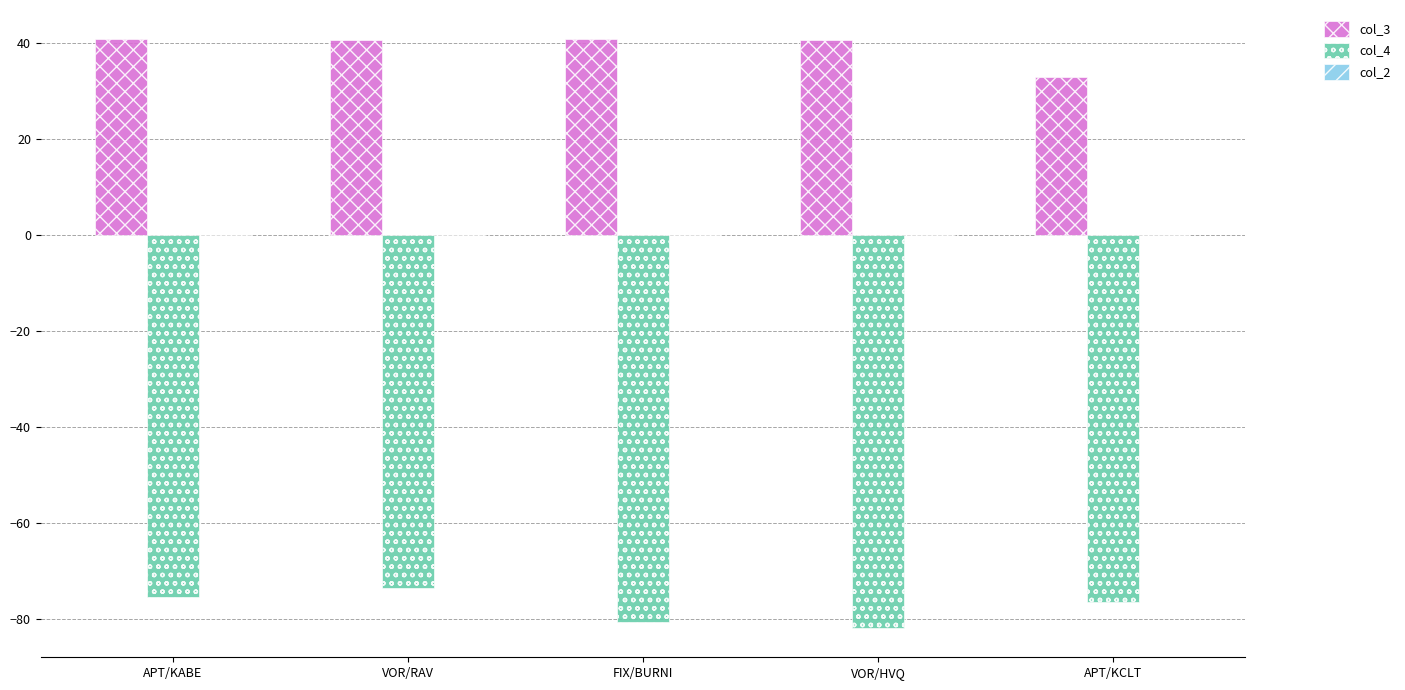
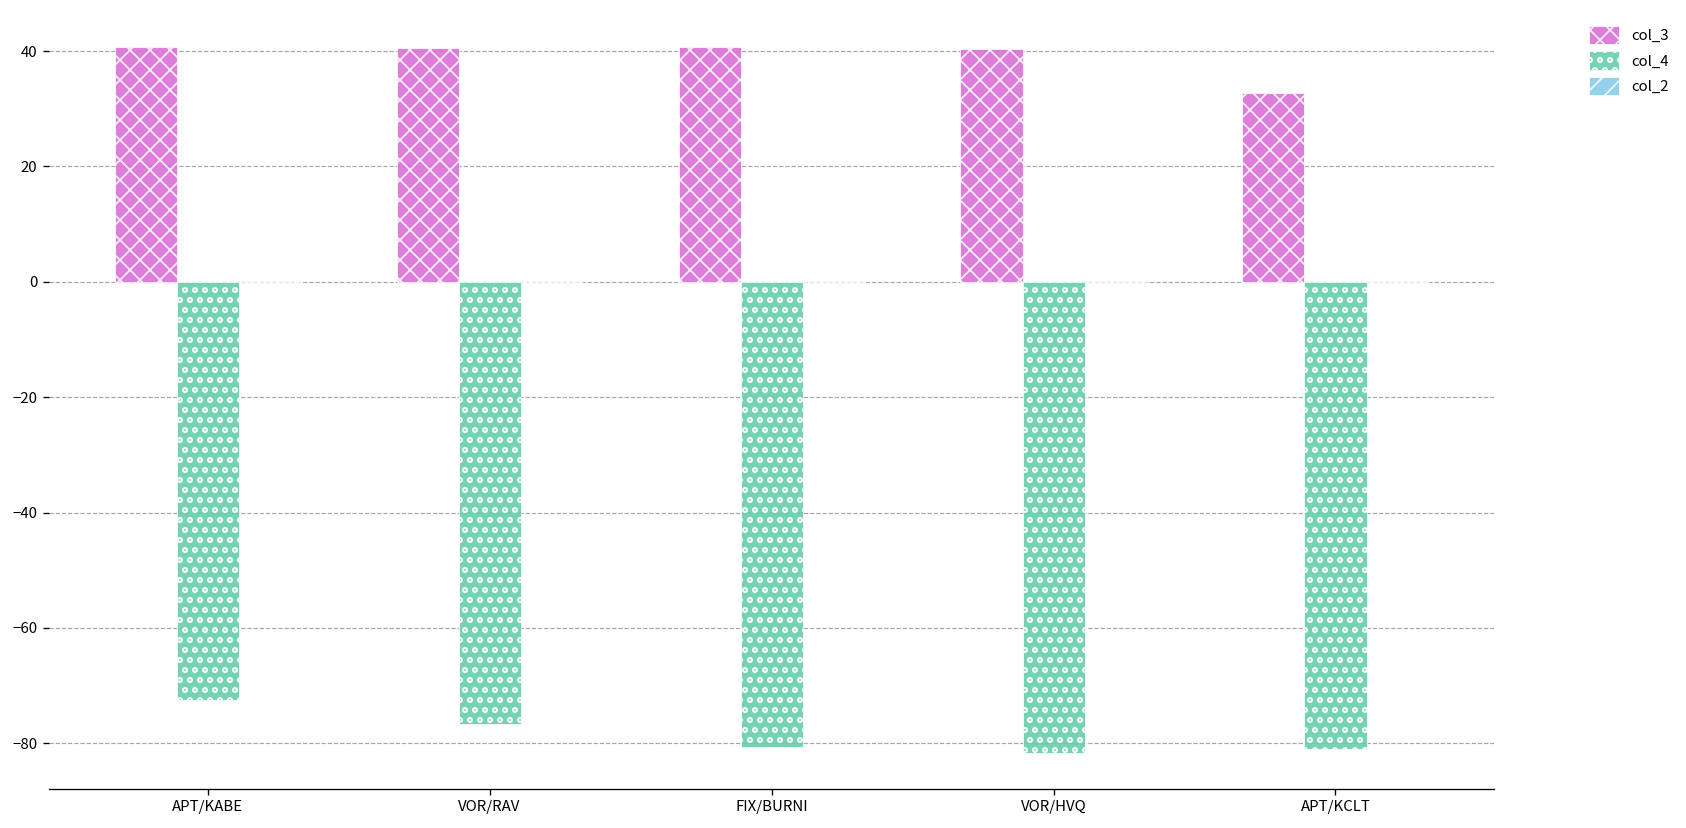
col_4, APT/KABE: -75 -> -72
col_4, VOR/RAV: -73 -> -77
col_4, APT/KCLT: -76 -> -81
